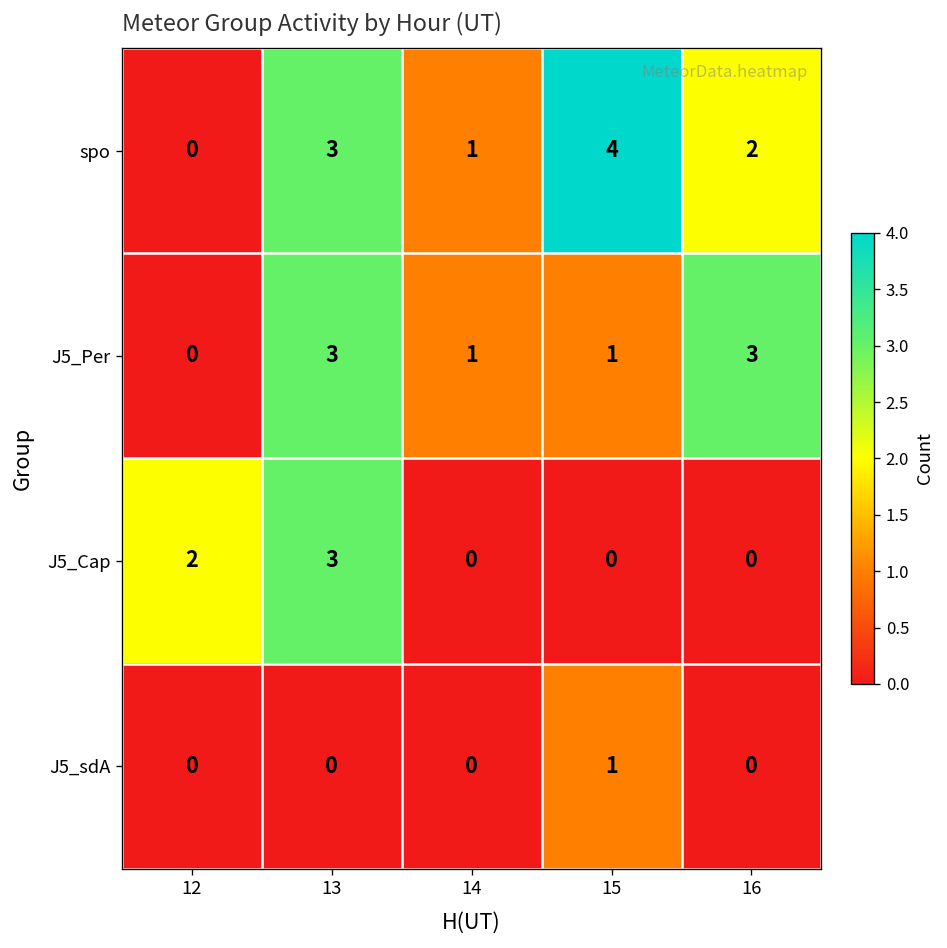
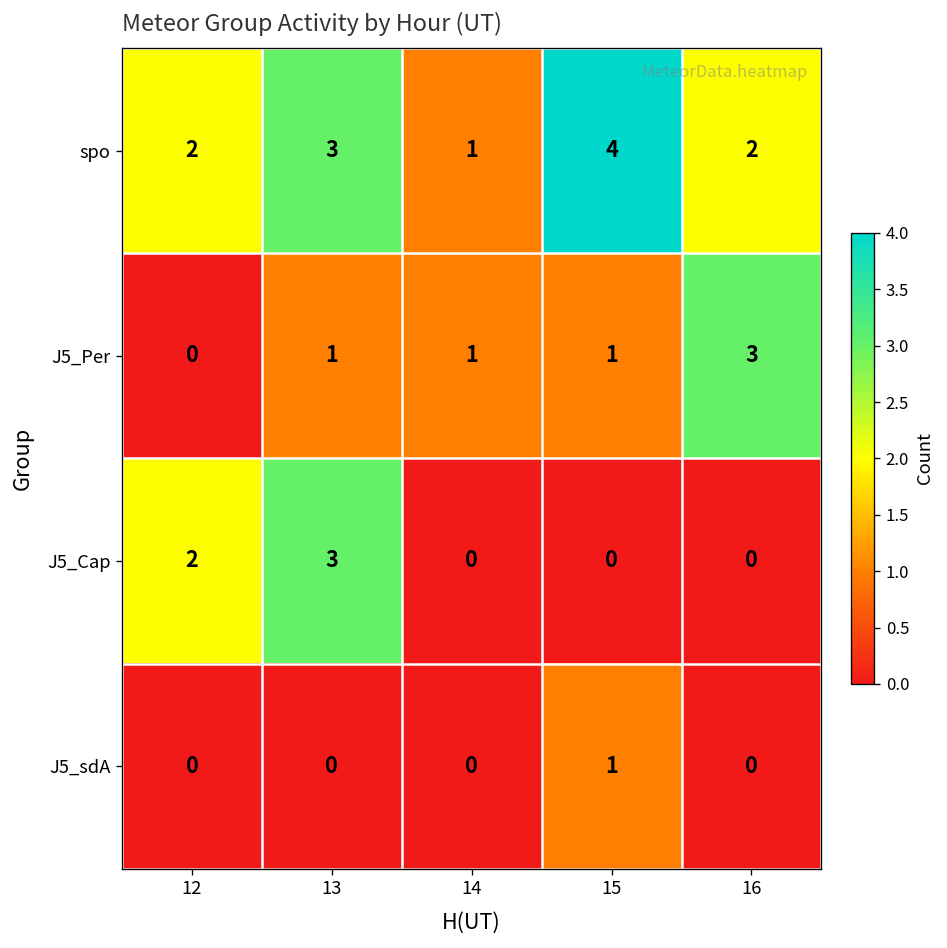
spo, 12: 0 -> 2
J5_Per, 13: 3 -> 1
